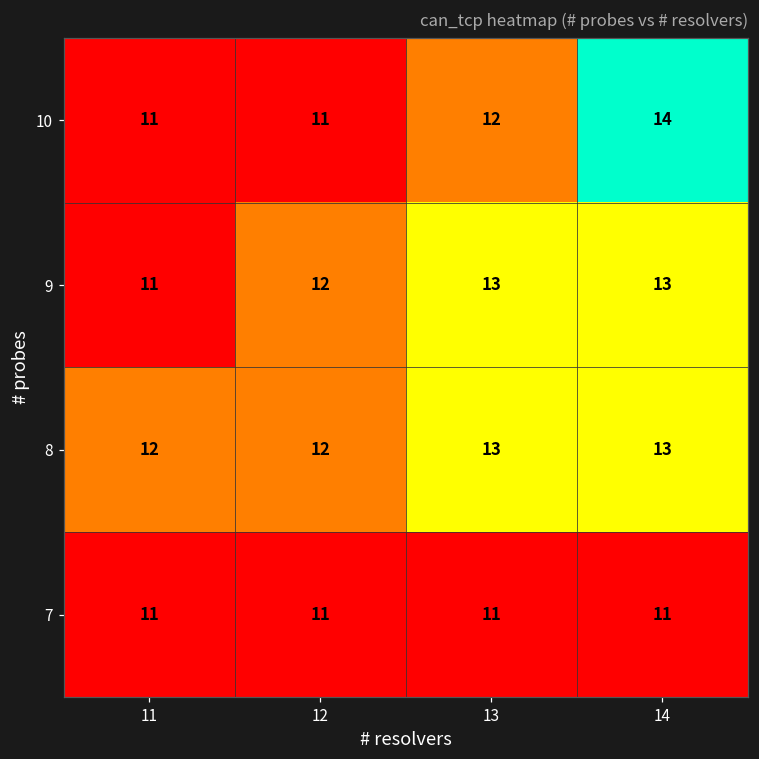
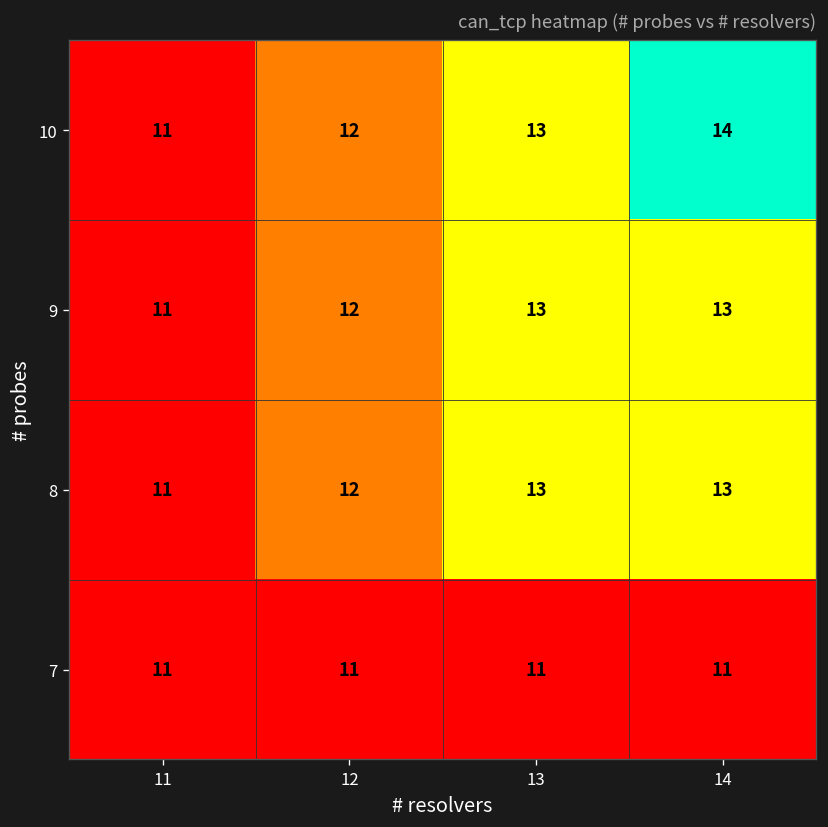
10, 12: 11 -> 12
10, 13: 12 -> 13
8, 11: 12 -> 11
